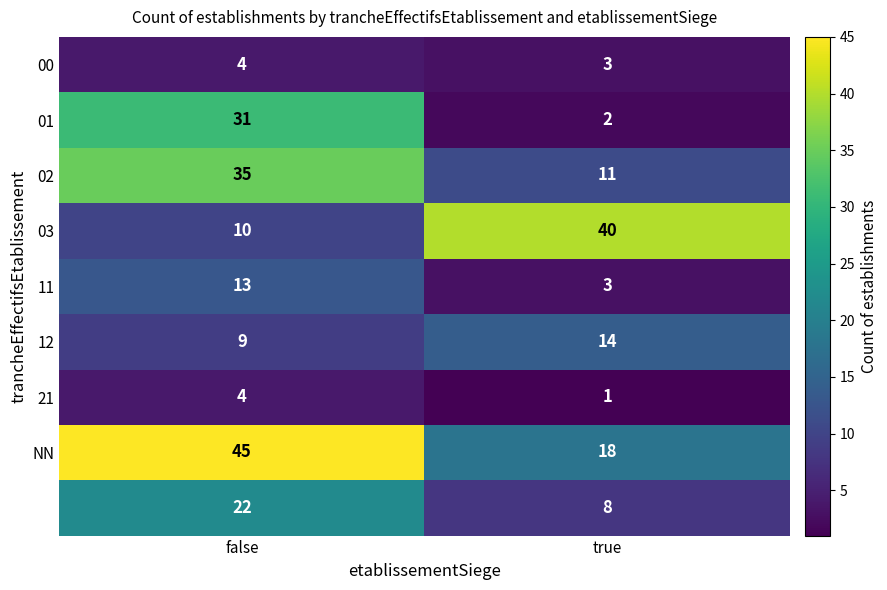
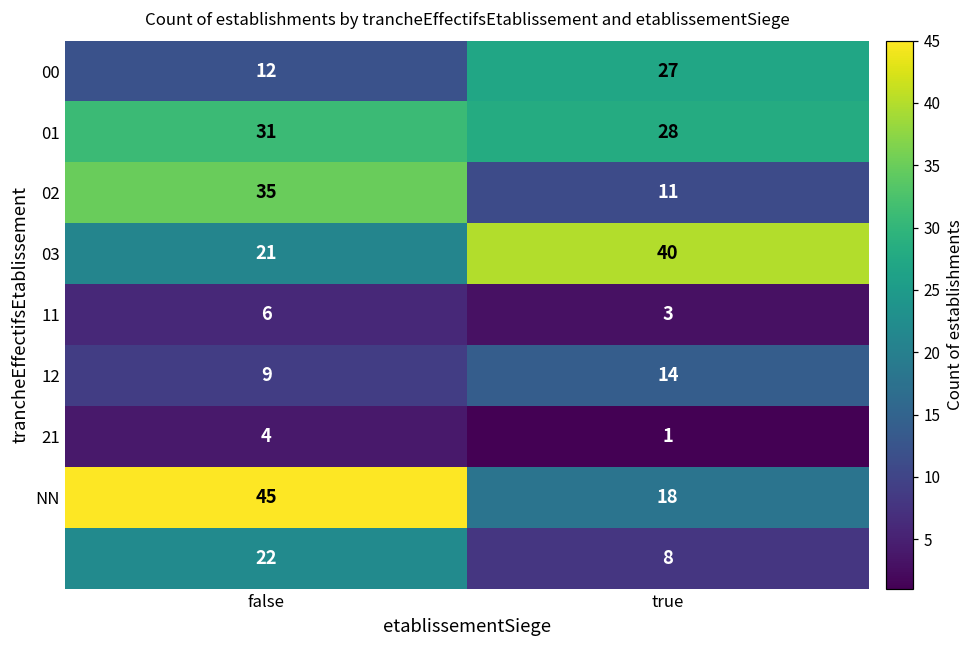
00, false: 4 -> 12
00, true: 3 -> 27
01, true: 2 -> 28
03, false: 10 -> 21
11, false: 13 -> 6
